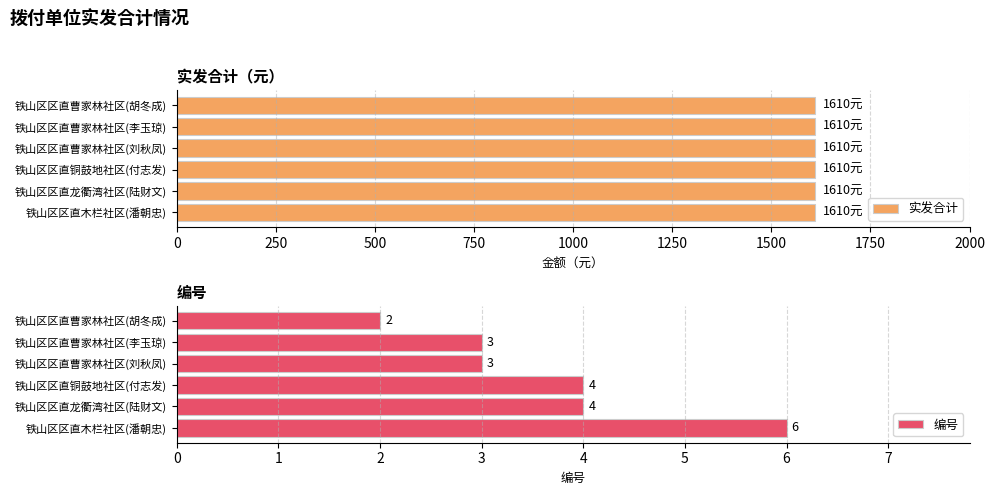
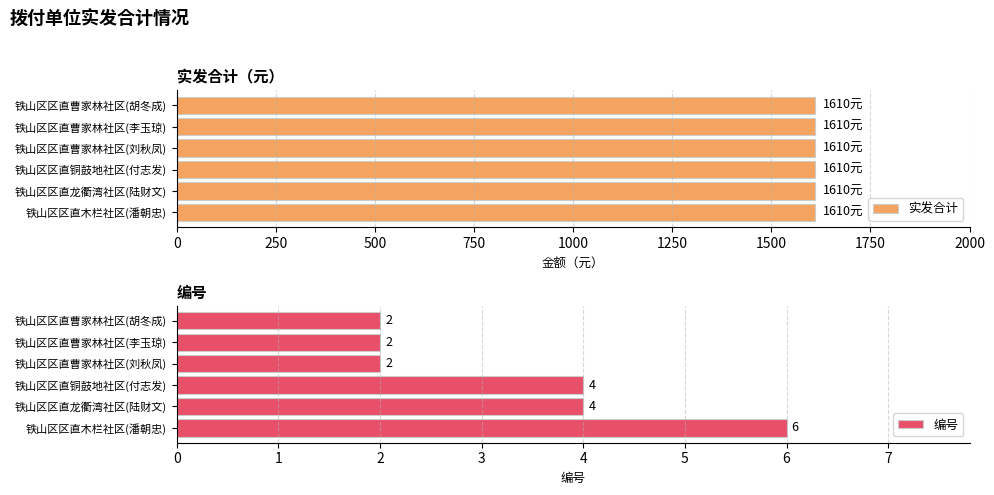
编号, 铁山区区直曹家林社区(李玉琼): 3 -> 2
编号, 铁山区区直曹家林社区(刘秋凤): 3 -> 2
